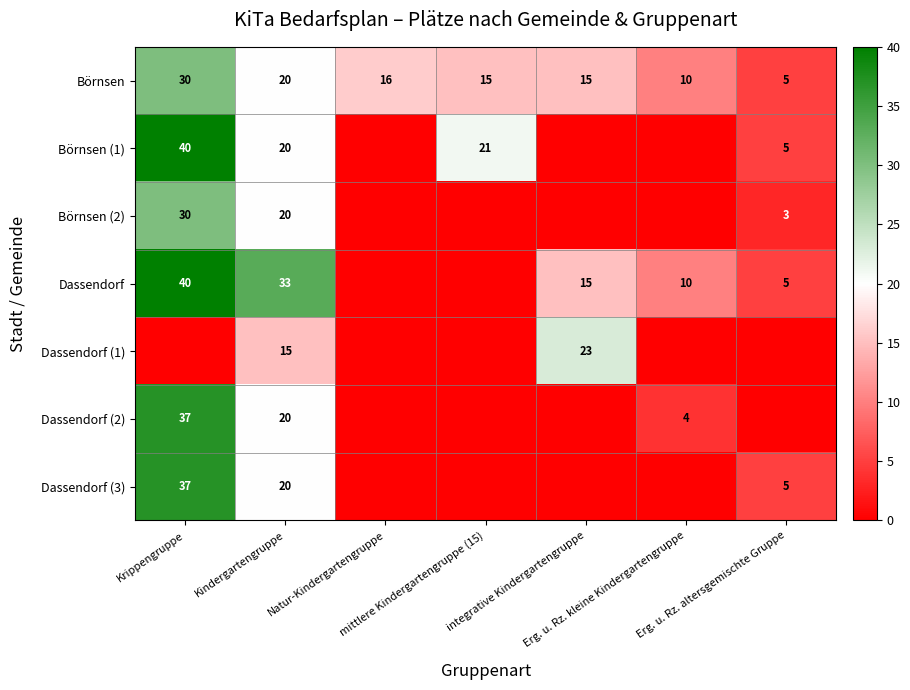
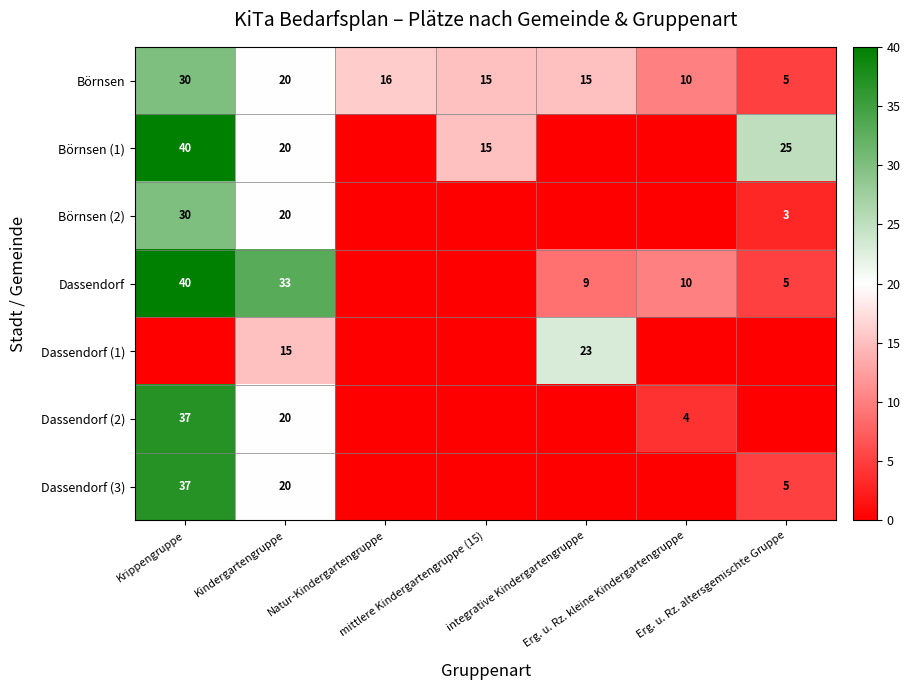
Börnsen (1), mittlere Kindergartengruppe (15): 21 -> 15
Börnsen (1), Erg. u. Rz. altersgemischte Gruppe: 5 -> 25
Dassendorf, integrative Kindergartengruppe: 15 -> 9
